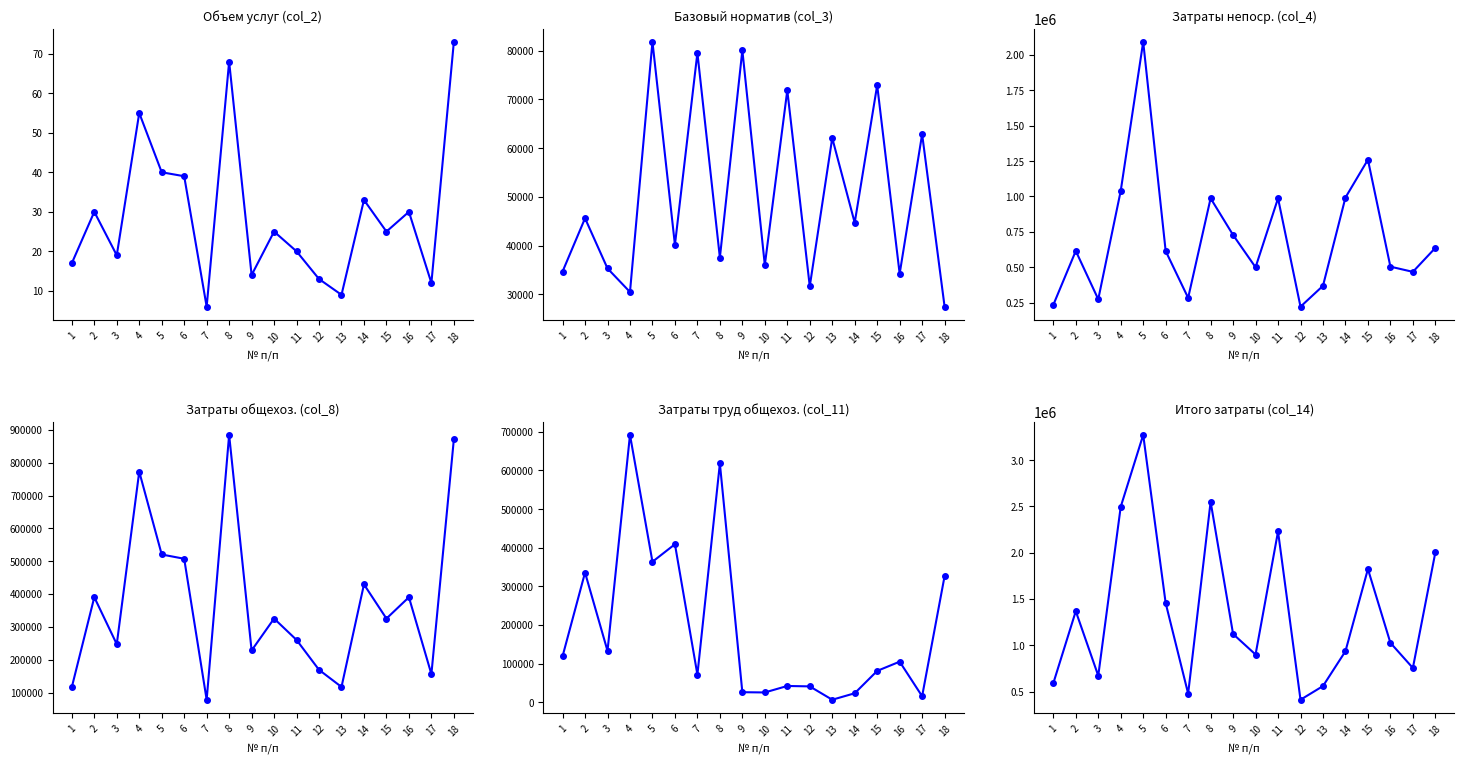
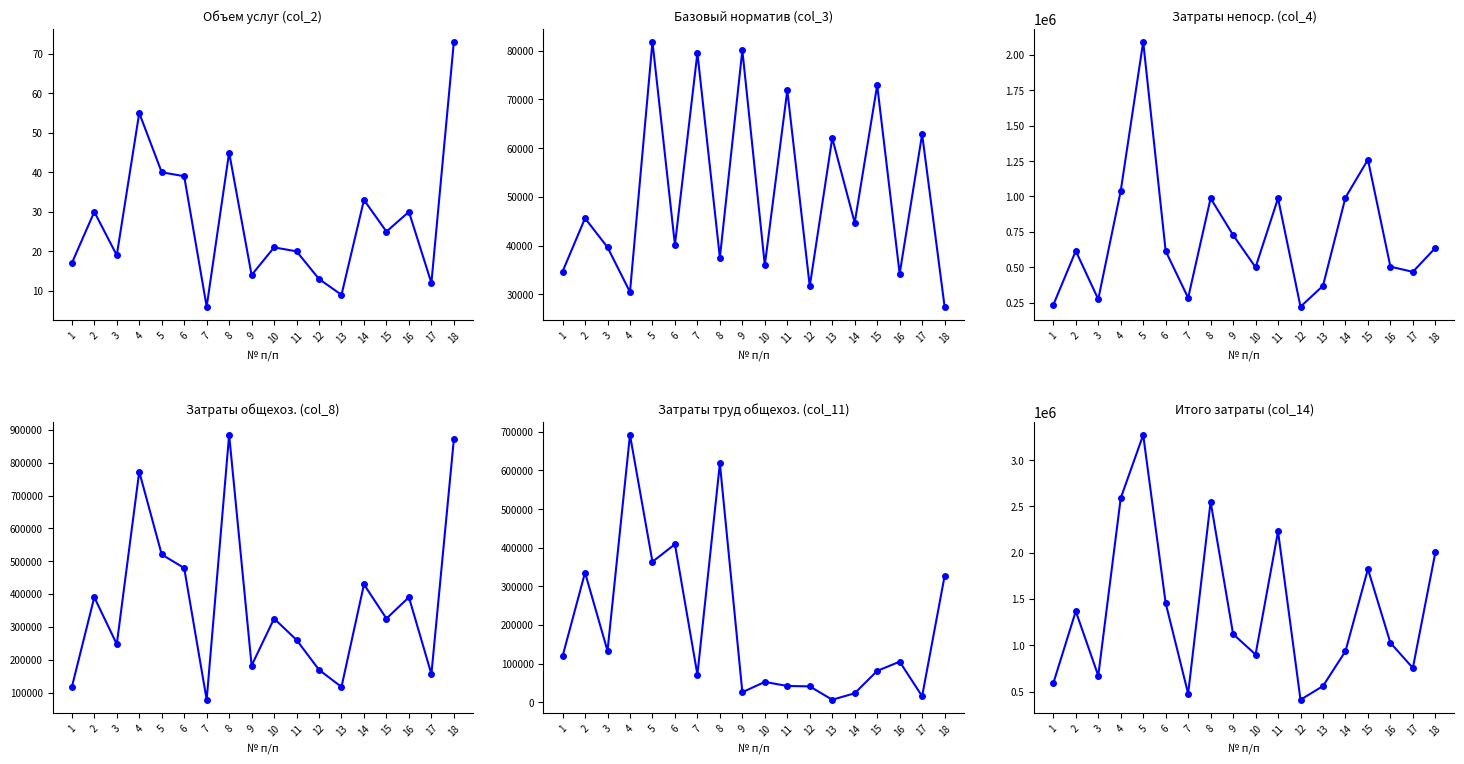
Объем услуг (col_2), 8: 68 -> 45
Объем услуг (col_2), 10: 25 -> 21
Базовый норматив (col_3), 3: 35000 -> 40000
Затраты общехоз. (col_8), 6: 510000 -> 480000
Затраты общехоз. (col_8), 9: 230000 -> 180000
Затраты труд общехоз. (col_11), 10: 30000 -> 50000
Итого затраты (col_14), 4: 2500000 -> 2600000
